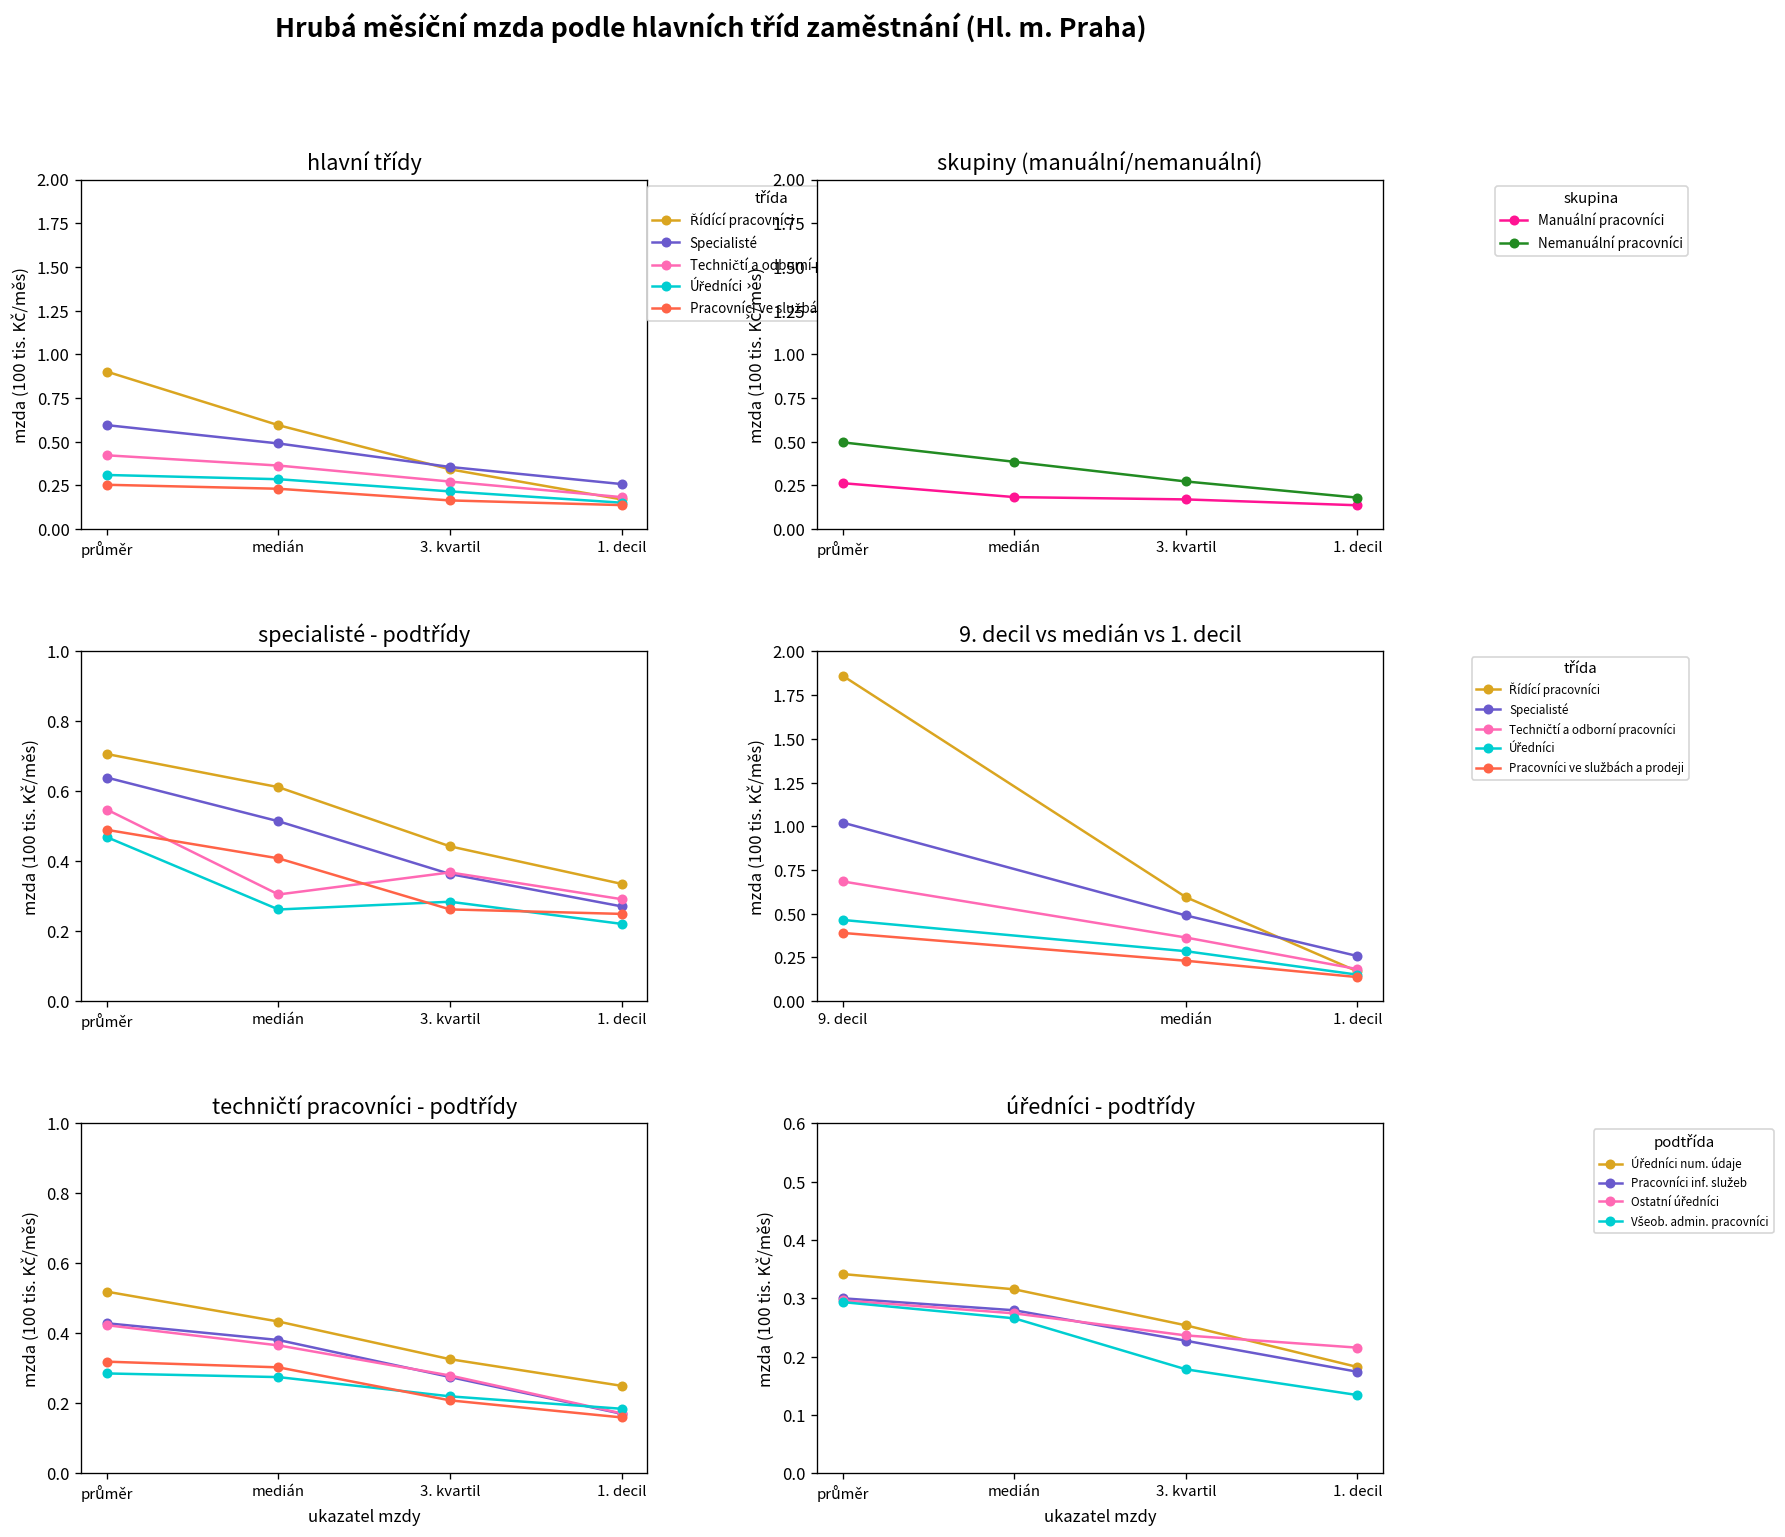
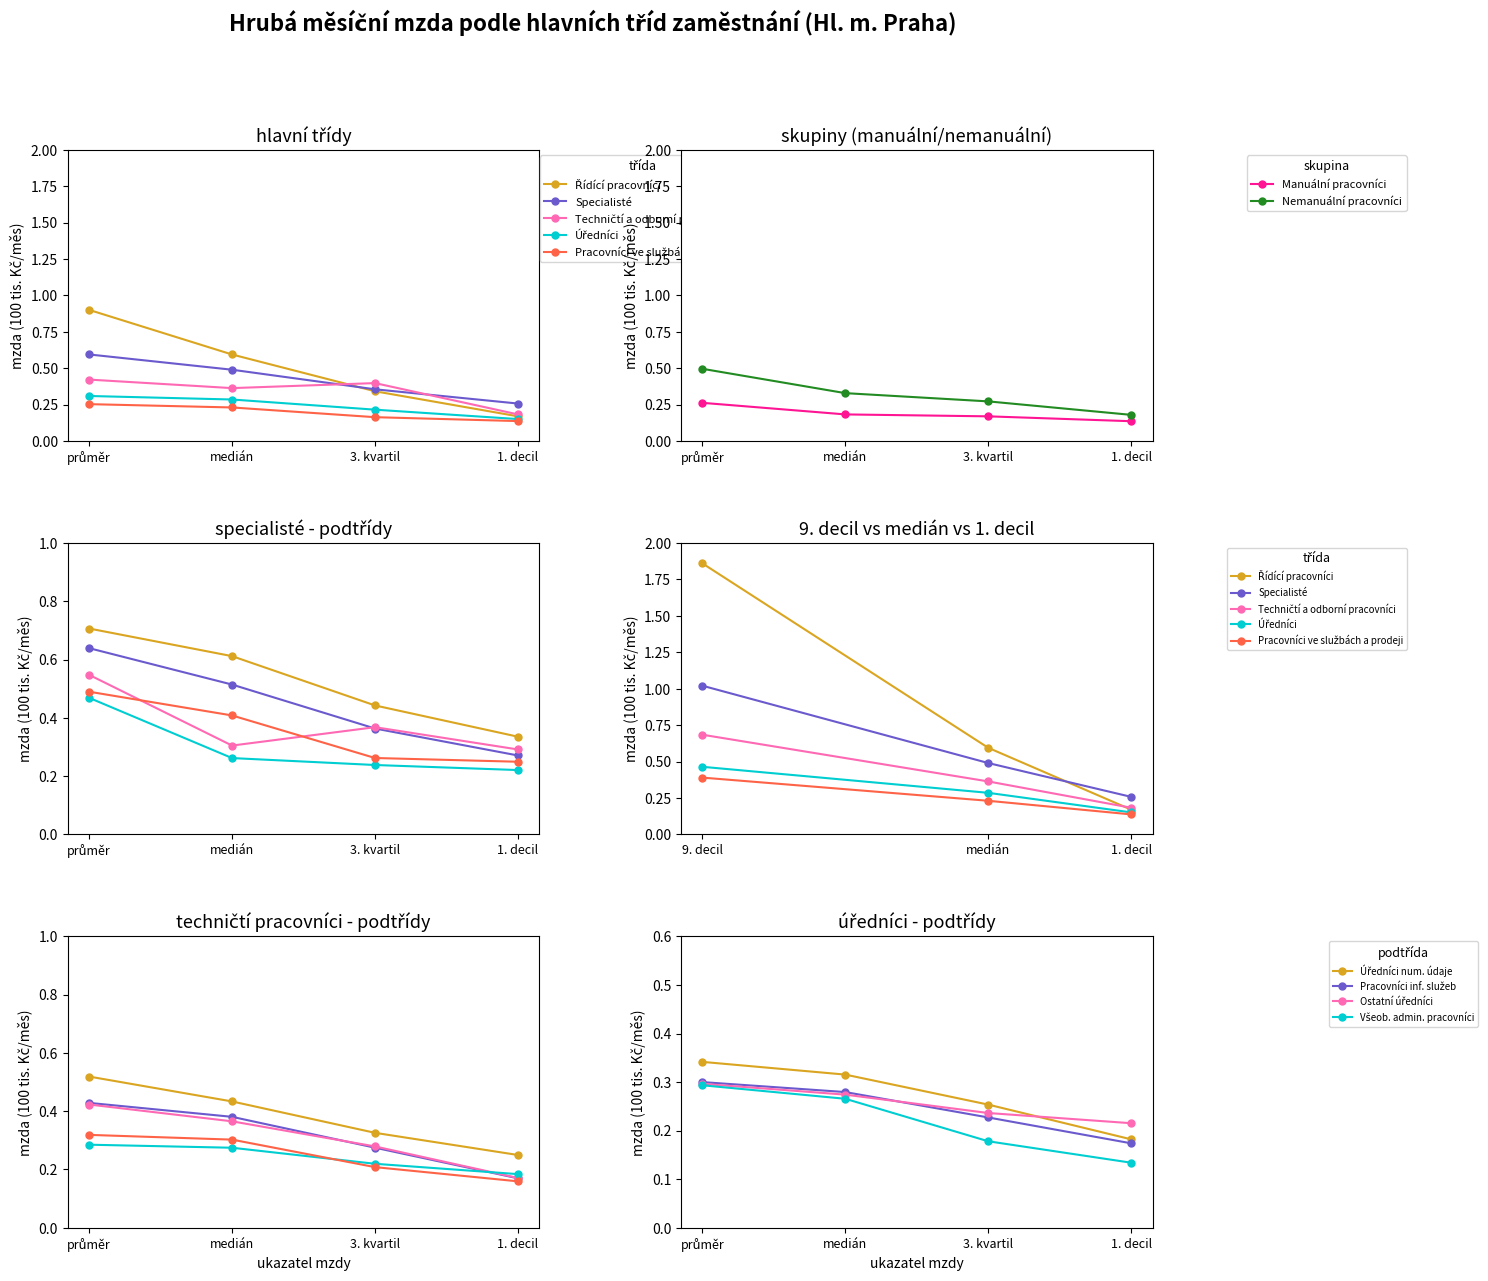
hlavní třídy, Techničtí a odborní pracovníci, 3. kvartil: 0.27 -> 0.40
skupiny (manuální/nemanuální), Nemanuální pracovníci, medián: 0.39 -> 0.33
specialisté - podtřídy, Specialisté v oblasti zdravot., 3. kvartil: 0.28 -> 0.24
